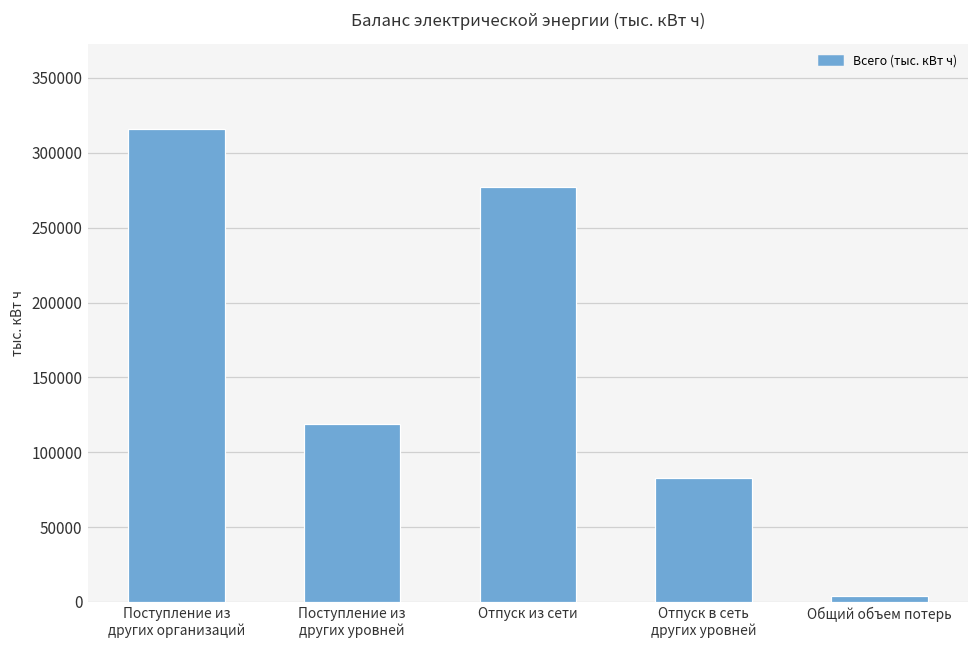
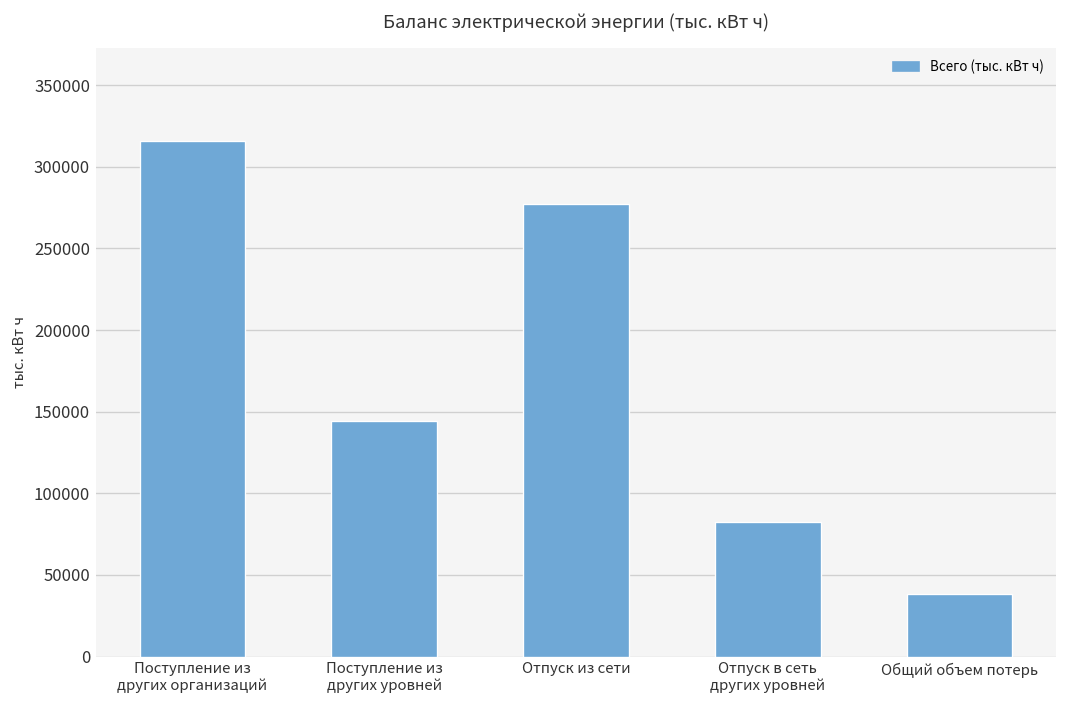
Поступление из других уровней: 119000 -> 144000
Общий объем потерь: 4000 -> 39000
